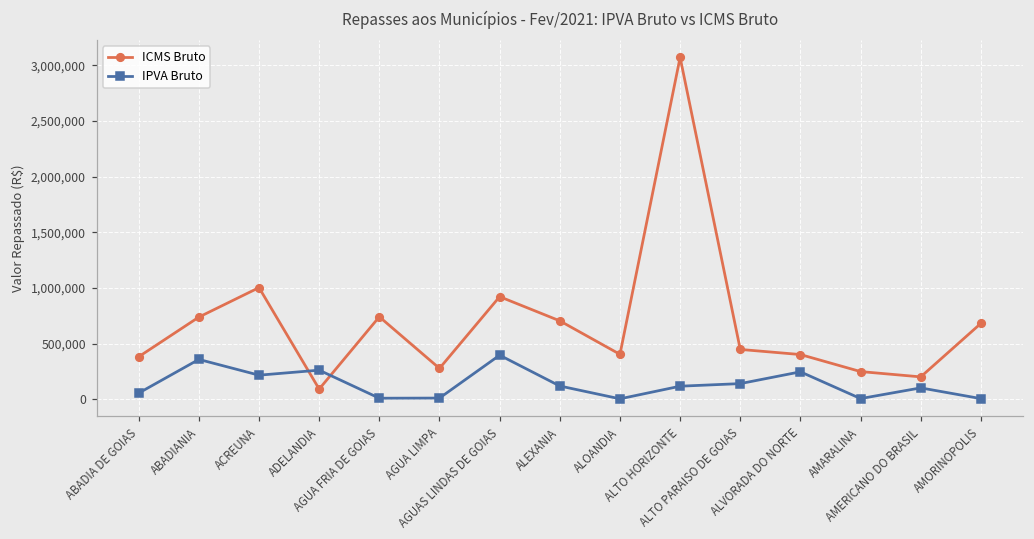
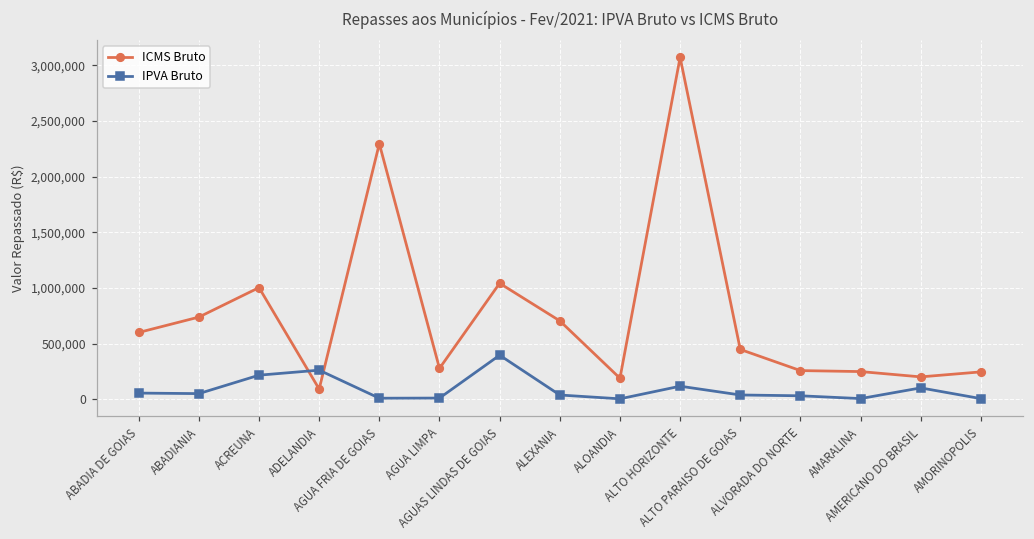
ICMS Bruto, ABADIA DE GOIAS: 380,000 -> 600,000
IPVA Bruto, ABADIANIA: 360,000 -> 50,000
ICMS Bruto, AGUA FRIA DE GOIAS: 740,000 -> 2,300,000
ICMS Bruto, AGUAS LINDAS DE GOIAS: 920,000 -> 1,040,000
IPVA Bruto, ALEXANIA: 120,000 -> 40,000
ICMS Bruto, ALOANDIA: 400,000 -> 190,000
IPVA Bruto, ALTO PARAISO DE GOIAS: 140,000 -> 40,000
ICMS Bruto, ALVORADA DO NORTE: 400,000 -> 260,000
IPVA Bruto, ALVORADA DO NORTE: 250,000 -> 30,000
ICMS Bruto, AMORINOPOLIS: 680,000 -> 250,000
